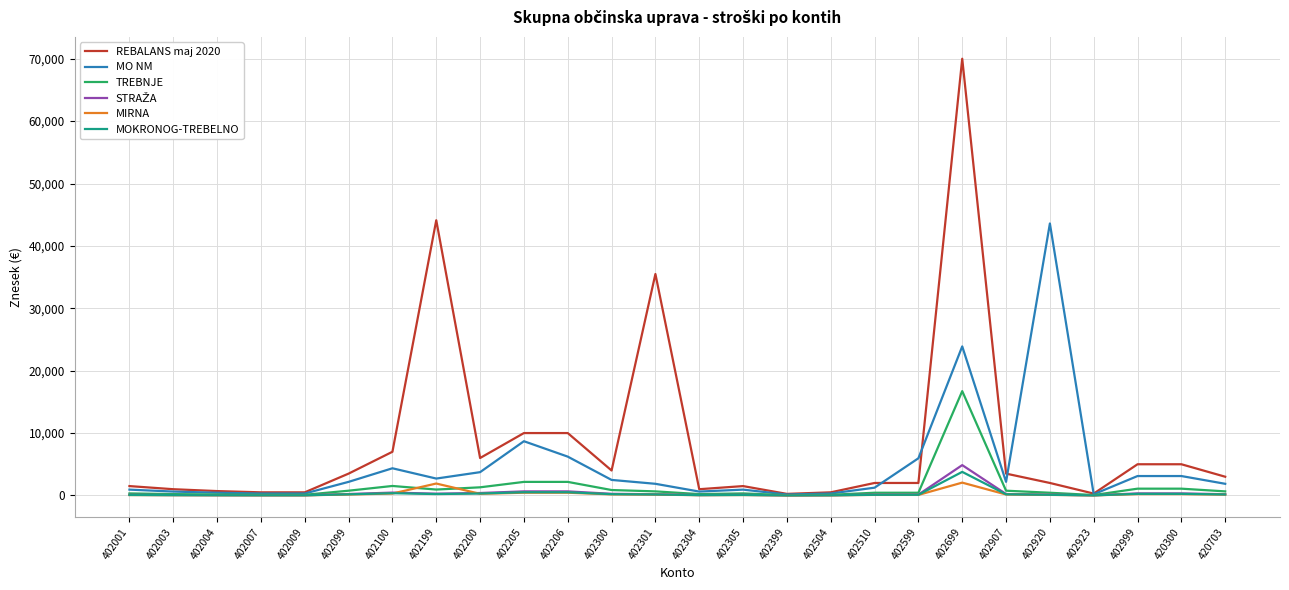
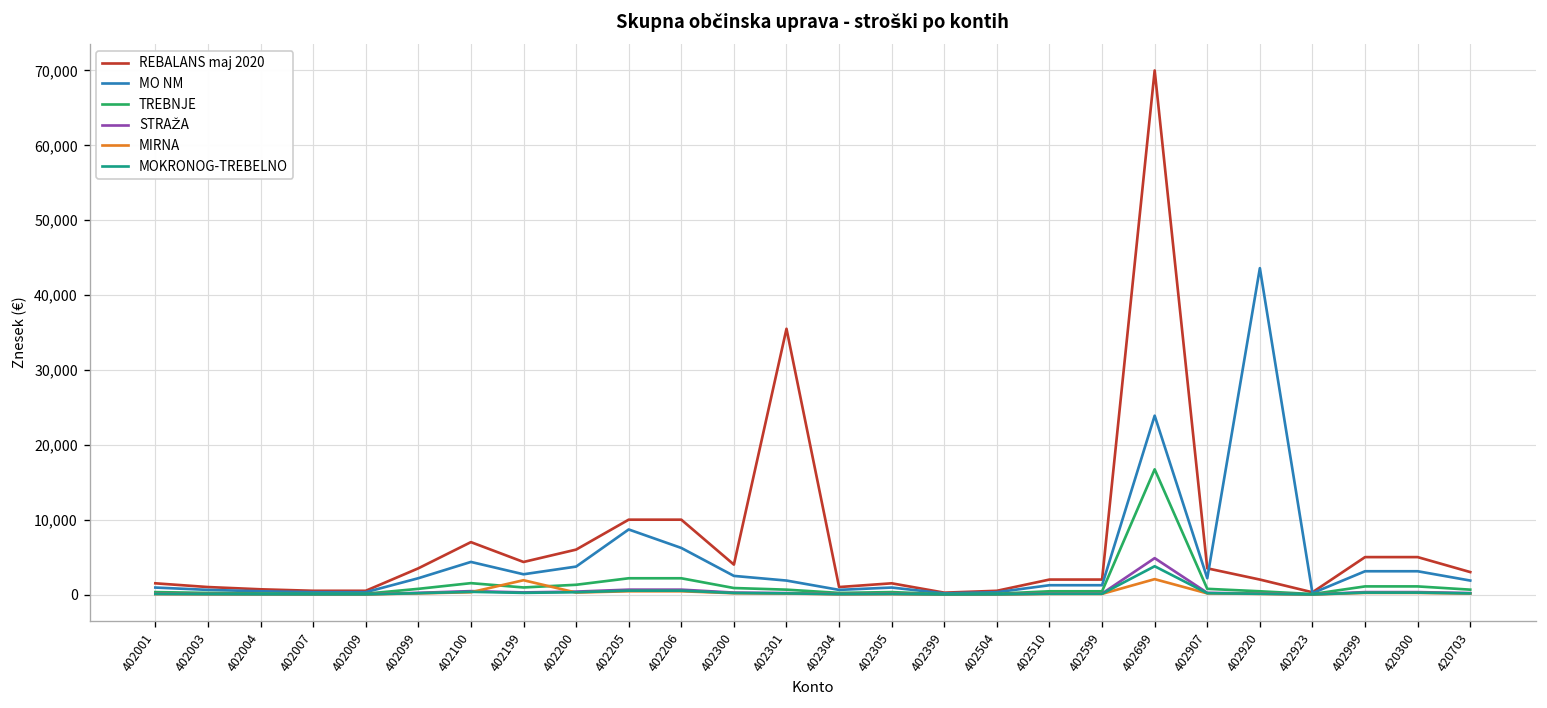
REBALANS maj 2020, 402199: 44,000 -> 4,000
MO NM, 402599: 6,000 -> 1,000
